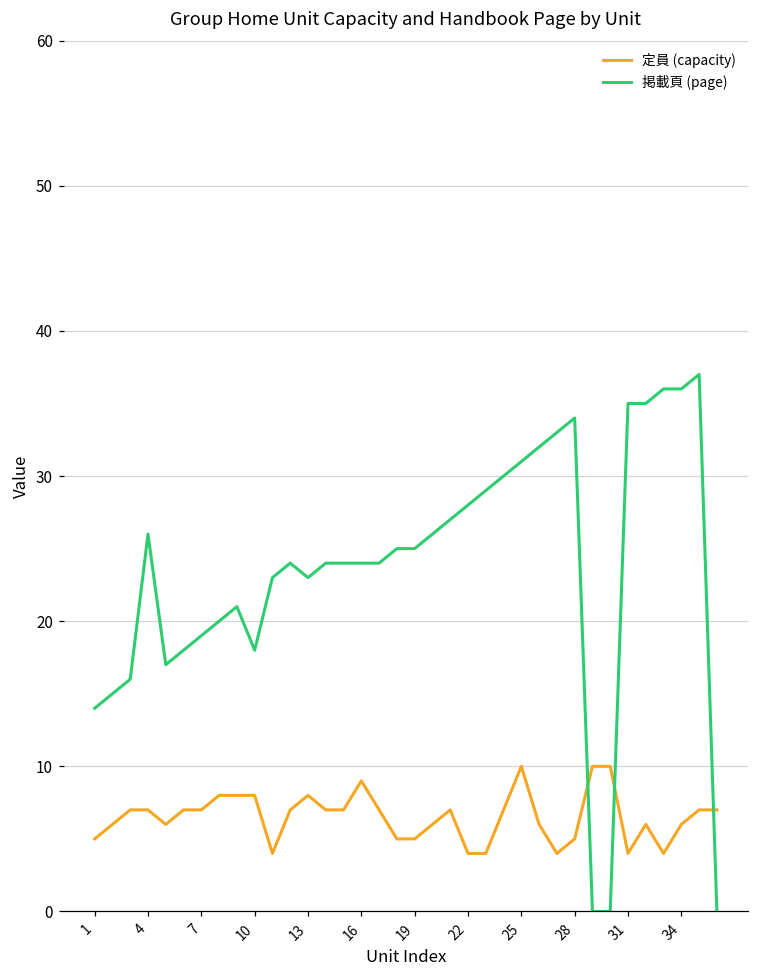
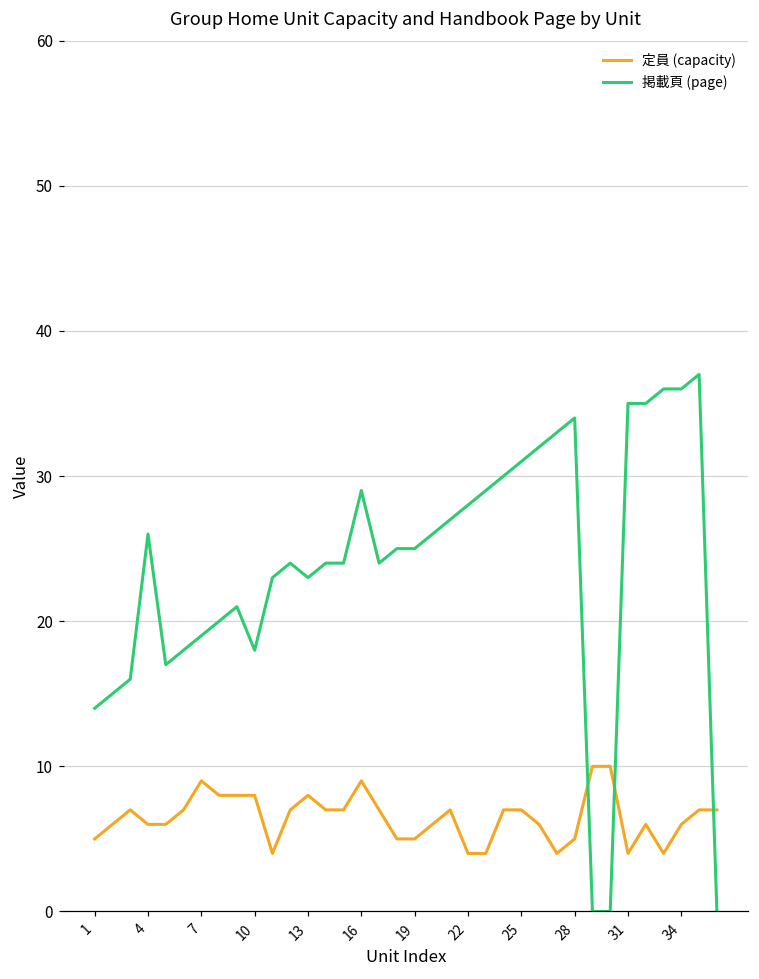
定員 (capacity), 4: 7 -> 6
定員 (capacity), 7: 7 -> 9
掲載頁 (page), 16: 24 -> 29
定員 (capacity), 25: 10 -> 7
